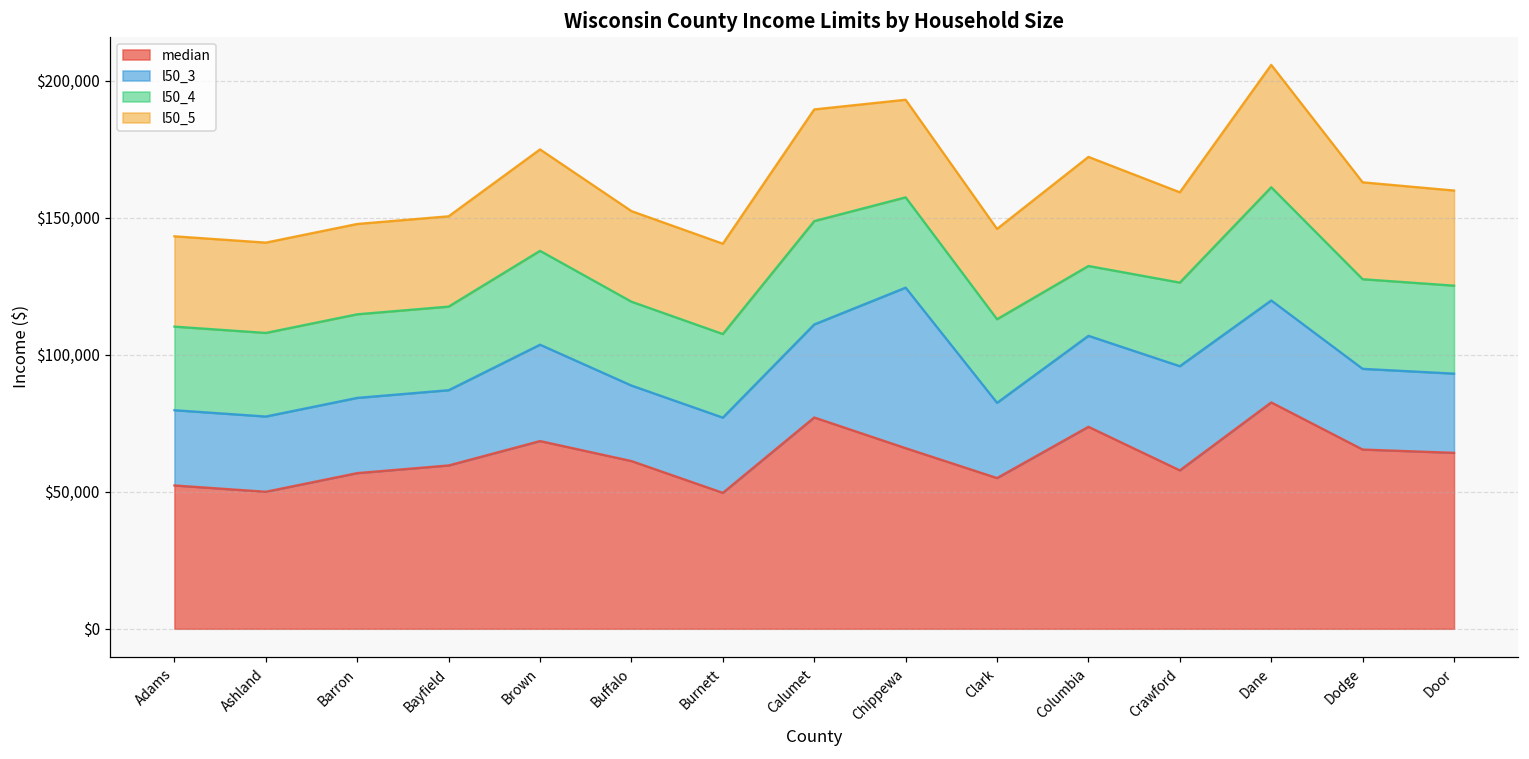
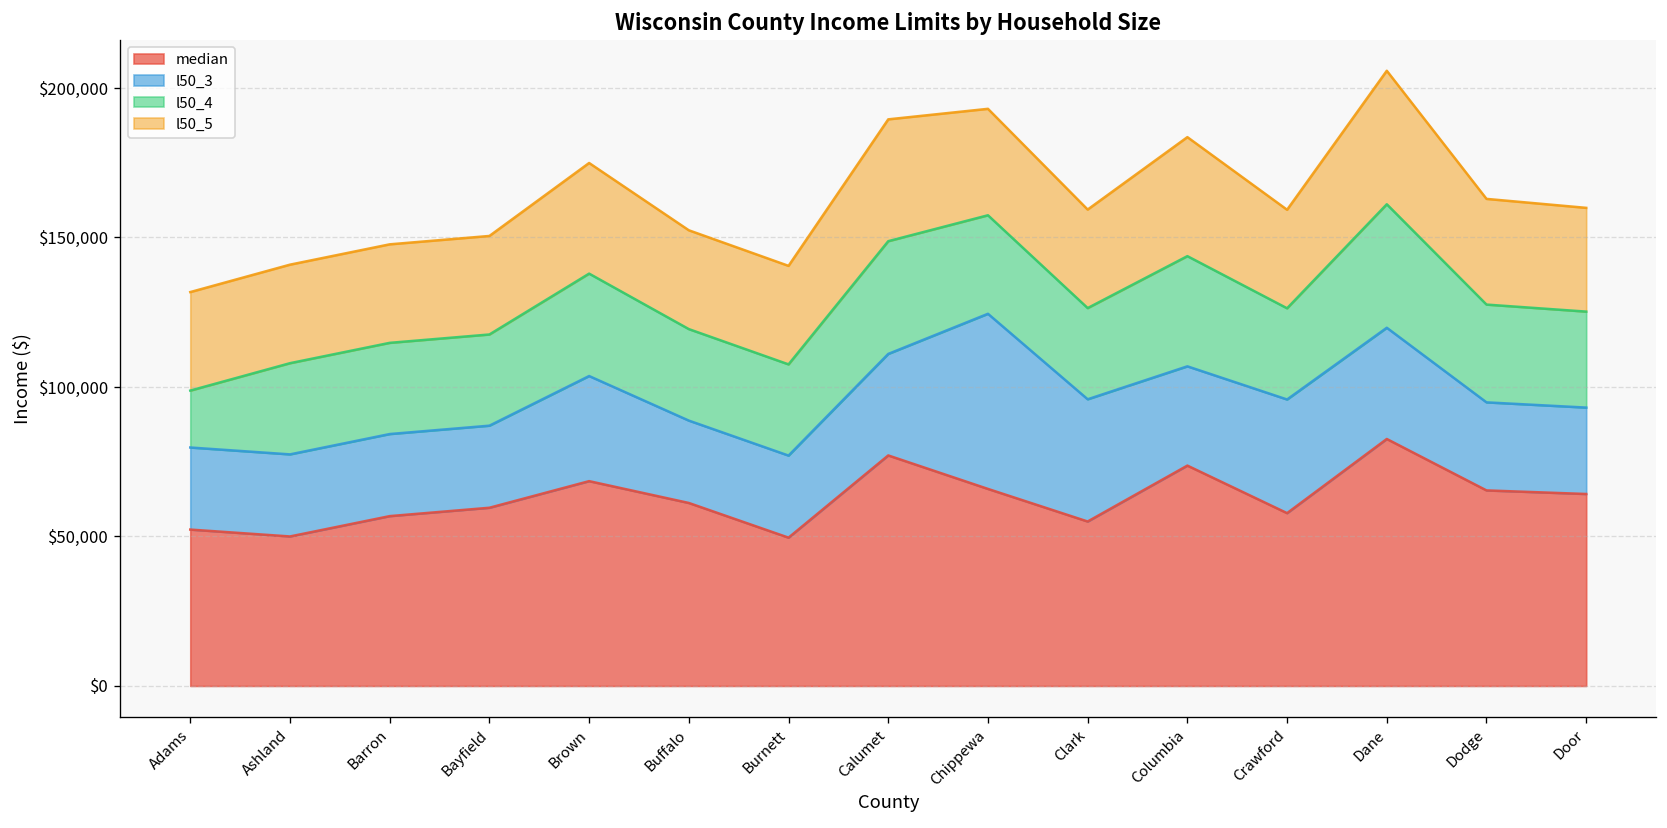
l50_4, Adams: $31,000 -> $19,000
l50_3, Clark: $27,000 -> $41,000
l50_4, Columbia: $25,000 -> $37,000
